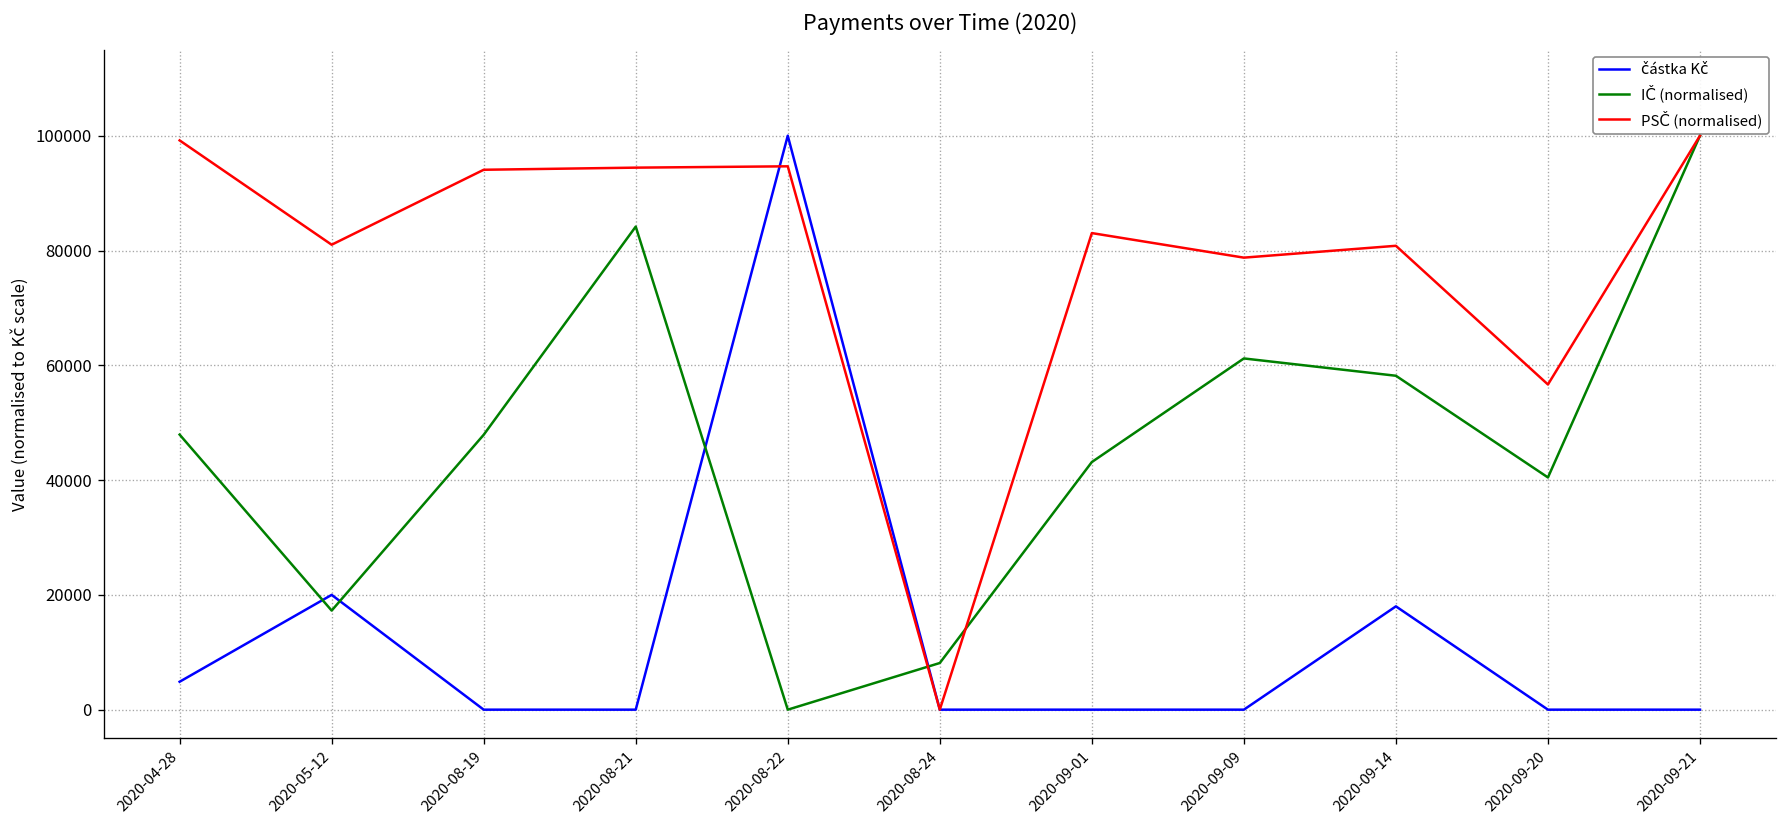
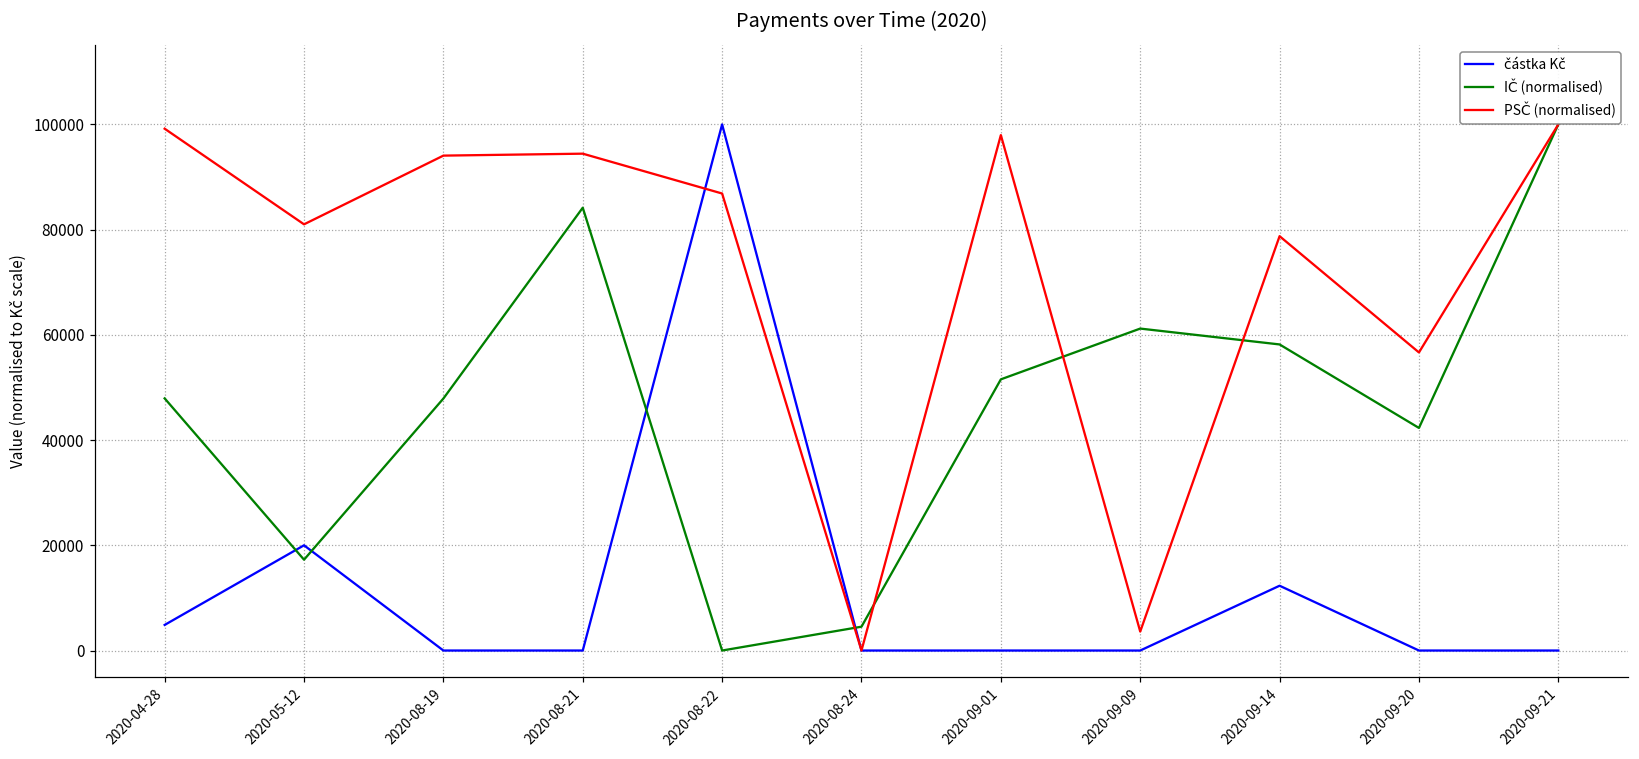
PSČ (normalised), 2020-08-22: 95000 -> 87000
IČ (normalised), 2020-08-24: 8000 -> 5000
IČ (normalised), 2020-09-01: 43000 -> 52000
PSČ (normalised), 2020-09-01: 83000 -> 98000
PSČ (normalised), 2020-09-09: 79000 -> 4000
částka Kč, 2020-09-14: 18000 -> 12000
PSČ (normalised), 2020-09-14: 81000 -> 79000
IČ (normalised), 2020-09-20: 40000 -> 42000
